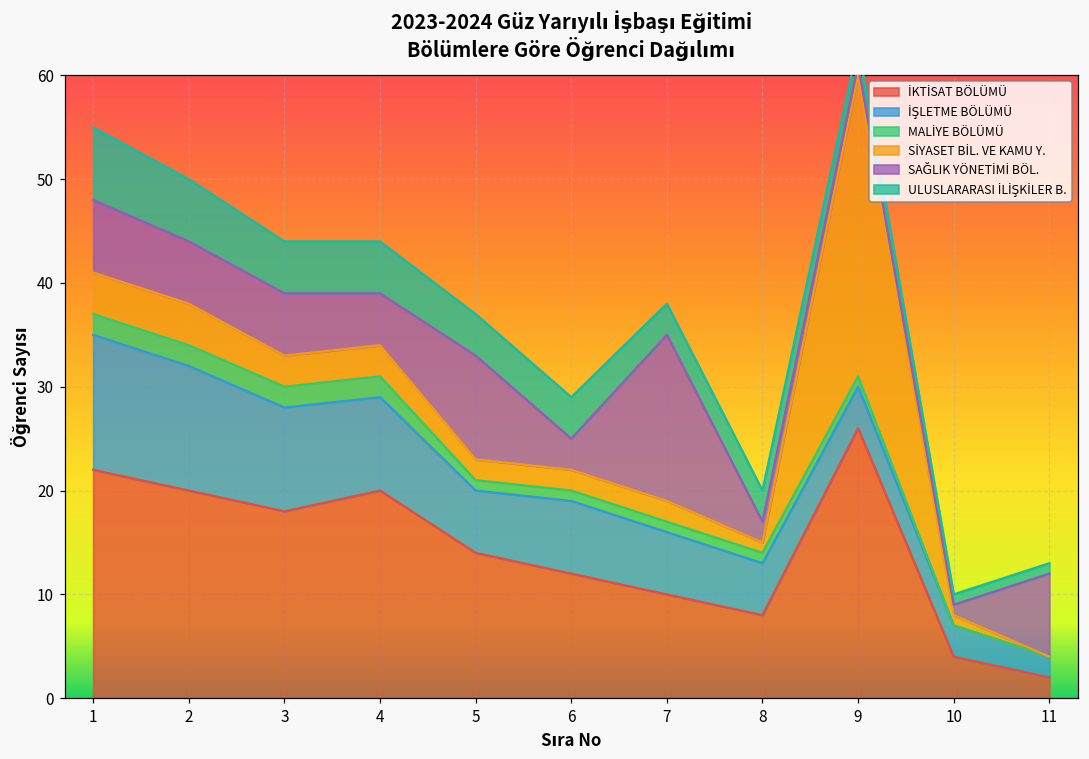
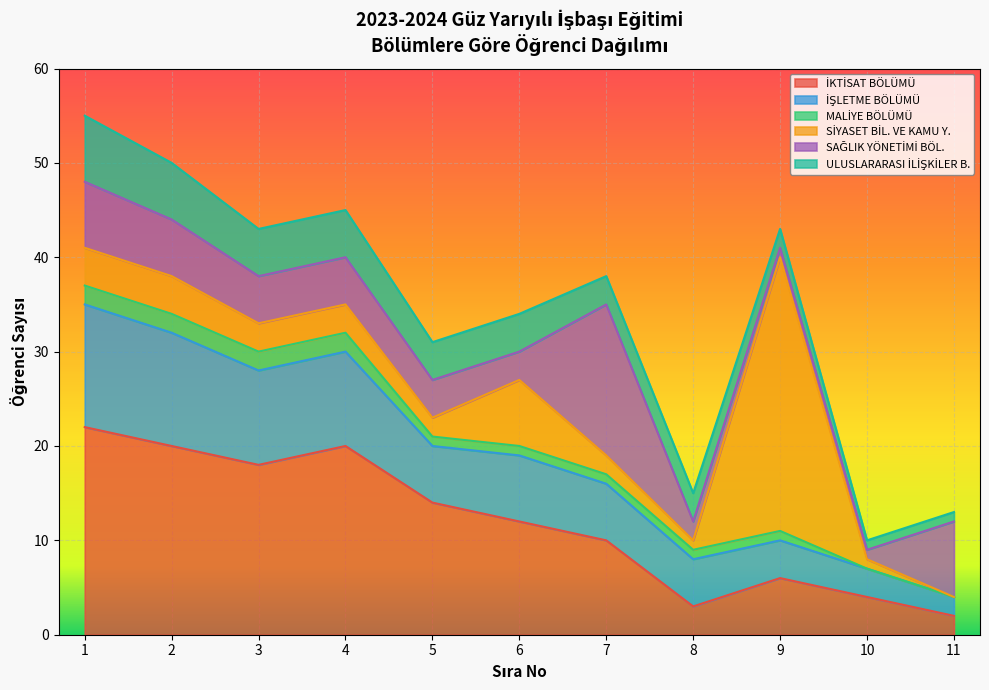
SAĞLIK YÖNETİMİ BÖL., 3: 6 -> 5
İŞLETME BÖLÜMÜ, 4: 9 -> 10
SAĞLIK YÖNETİMİ BÖL., 5: 10 -> 4
SİYASET BİL. VE KAMU Y., 6: 2 -> 7
İKTİSAT BÖLÜMÜ, 8: 8 -> 3
İKTİSAT BÖLÜMÜ, 9: 26 -> 6
